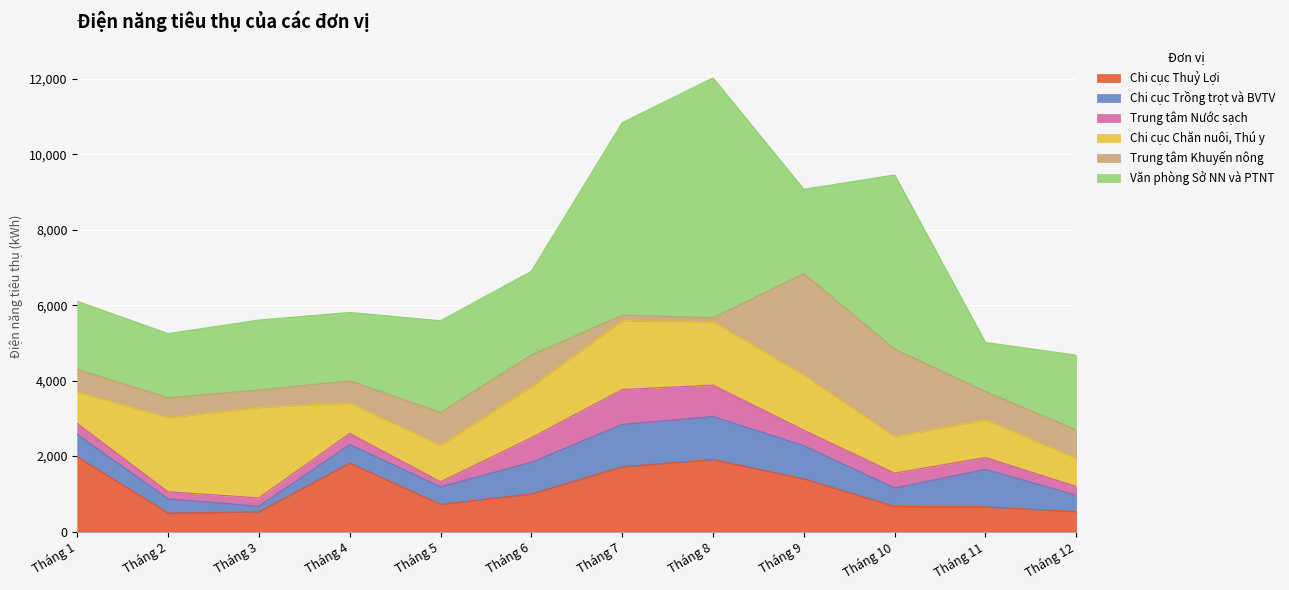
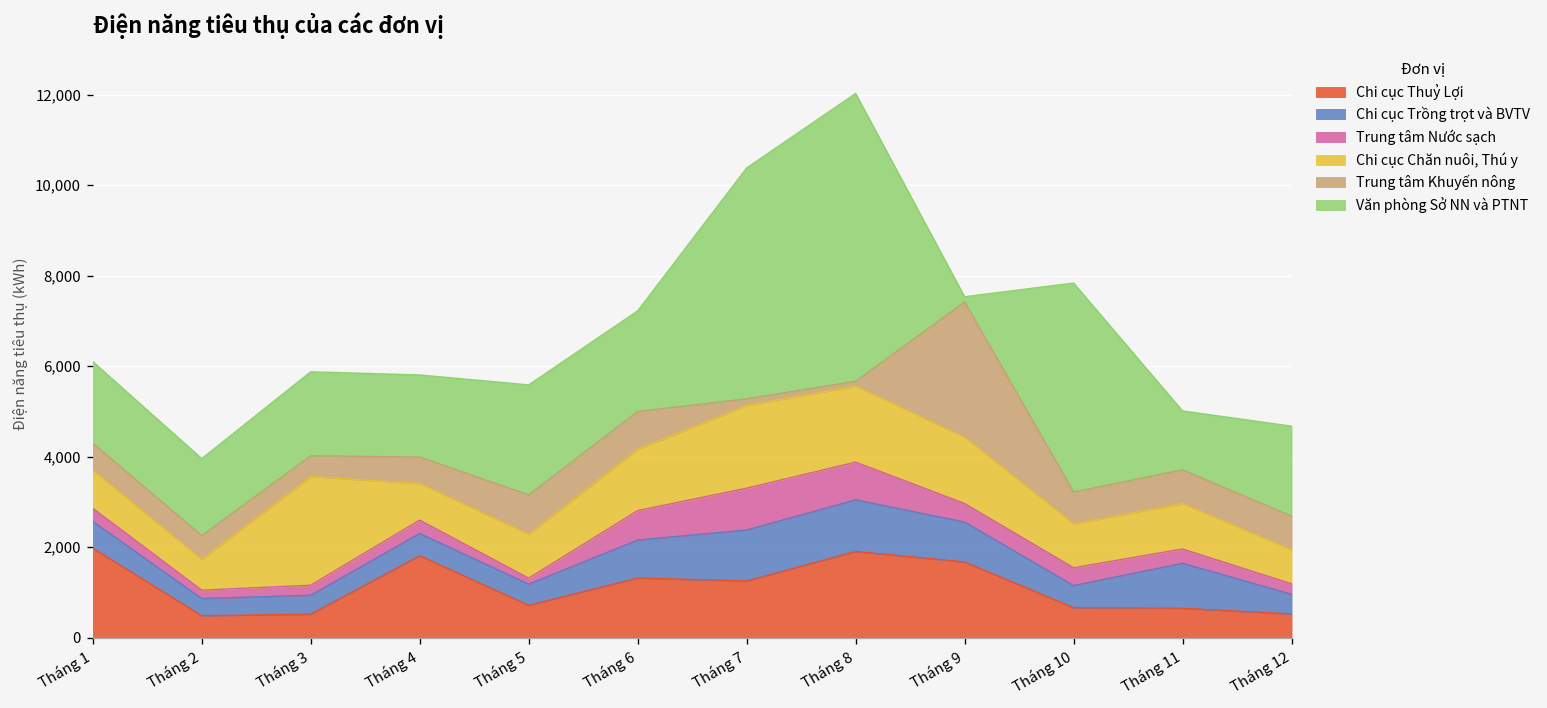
Chi cục Chăn nuôi, Thú y, Tháng 2: 2,000 -> 700
Chi cục Trồng trọt và BVTV, Tháng 3: 100 -> 400
Chi cục Thuỷ Lợi, Tháng 6: 1,000 -> 1,300
Chi cục Thuỷ Lợi, Tháng 7: 1,700 -> 1,300
Chi cục Thuỷ Lợi, Tháng 9: 1,400 -> 1,700
Trung tâm Khuyến nông, Tháng 9: 2,700 -> 3,000
Văn phòng Sở NN và PTNT, Tháng 9: 2,200 -> 100
Trung tâm Khuyến nông, Tháng 10: 2,300 -> 700
